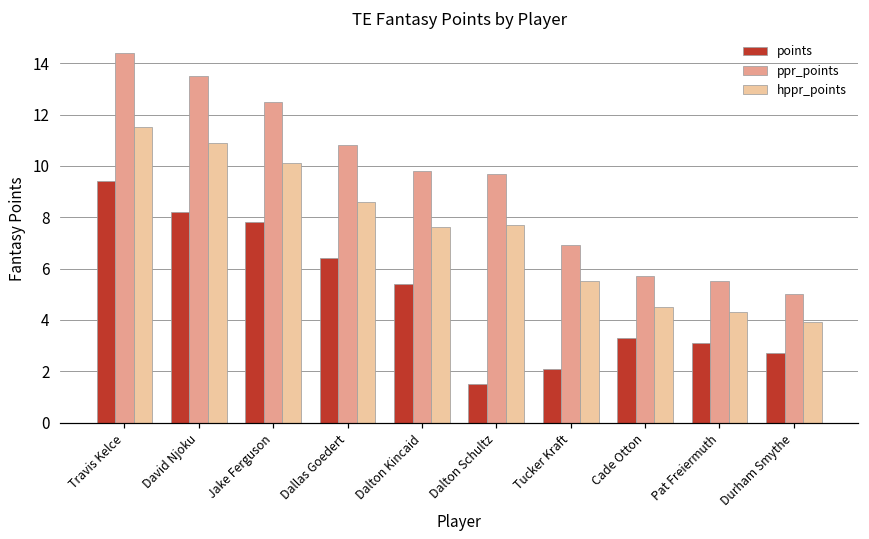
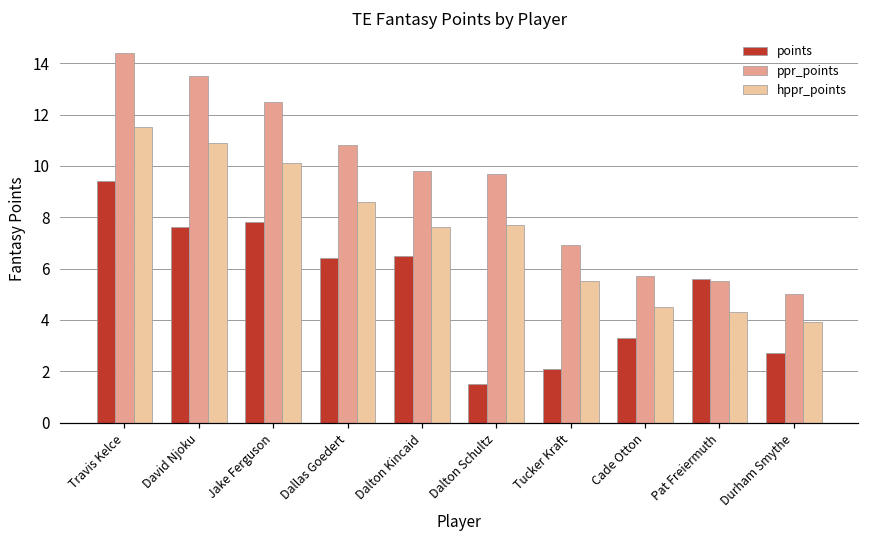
points, David Njoku: 8.2 -> 7.6
points, Dalton Kincaid: 5.4 -> 6.5
points, Pat Freiermuth: 3.1 -> 5.6
